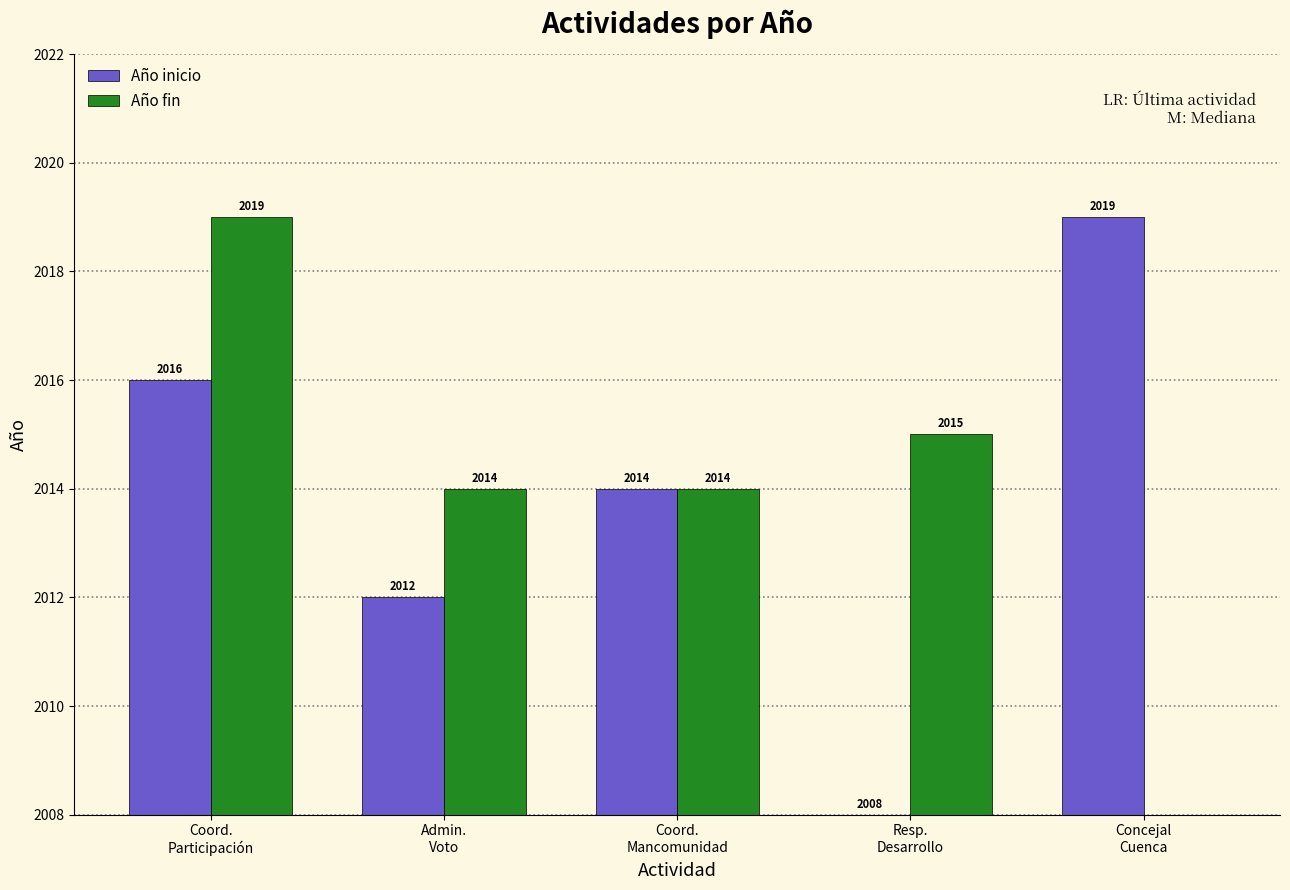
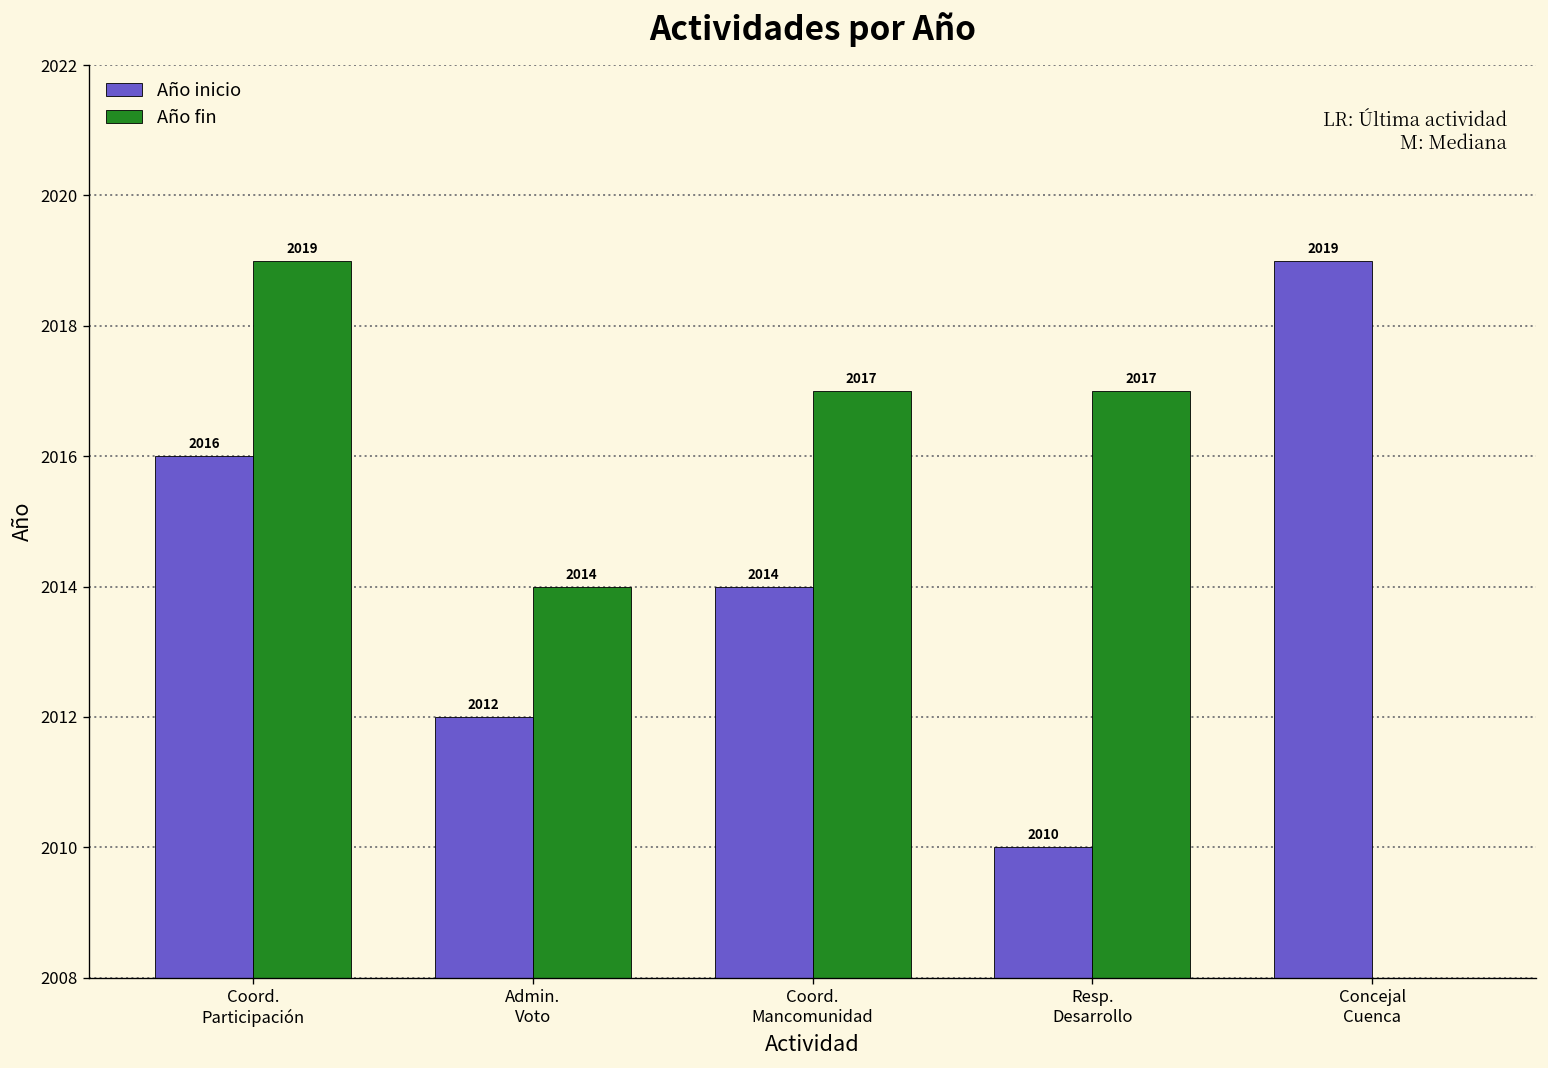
Año fin, Coord. Mancomunidad: 2014 -> 2017
Año inicio, Resp. Desarrollo: 2008 -> 2010
Año fin, Resp. Desarrollo: 2015 -> 2017
